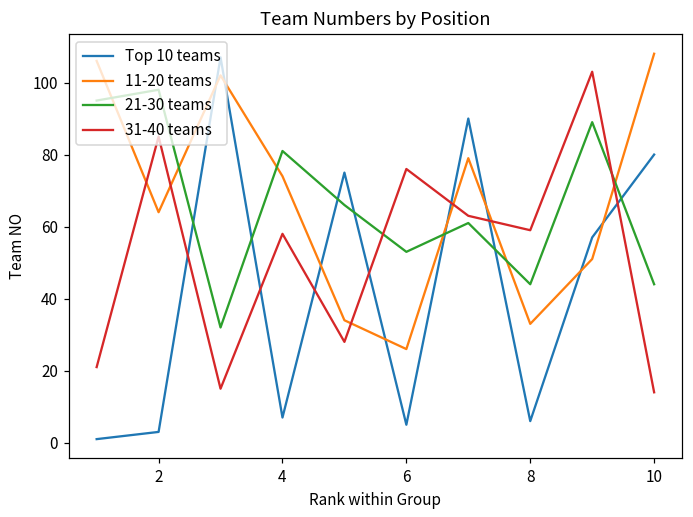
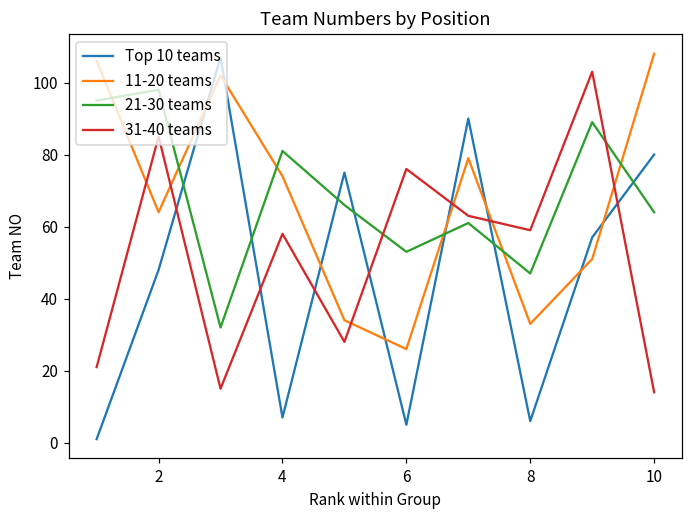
Top 10 teams, 2: 3 -> 48
21-30 teams, 8: 44 -> 47
21-30 teams, 10: 44 -> 64
